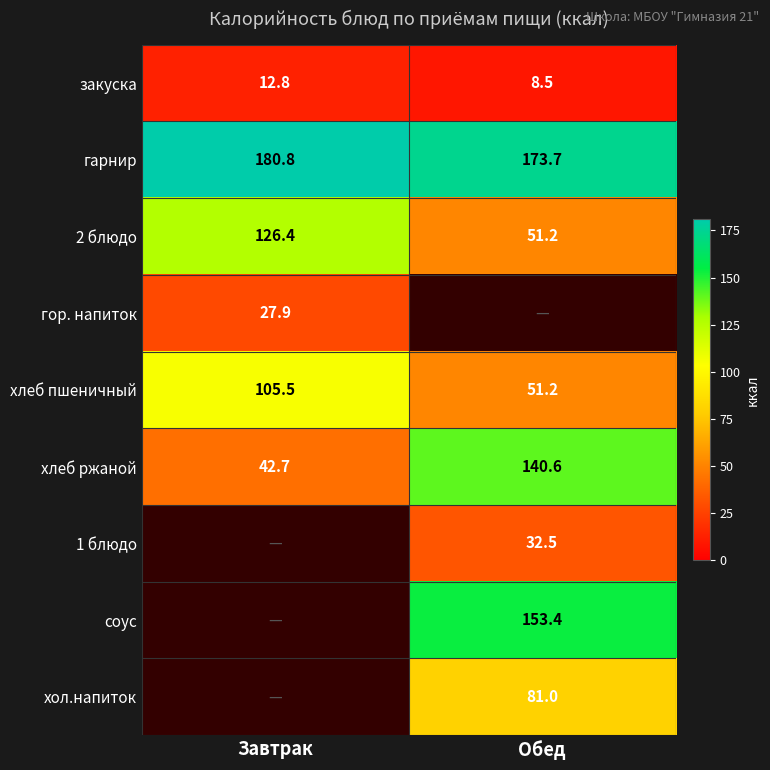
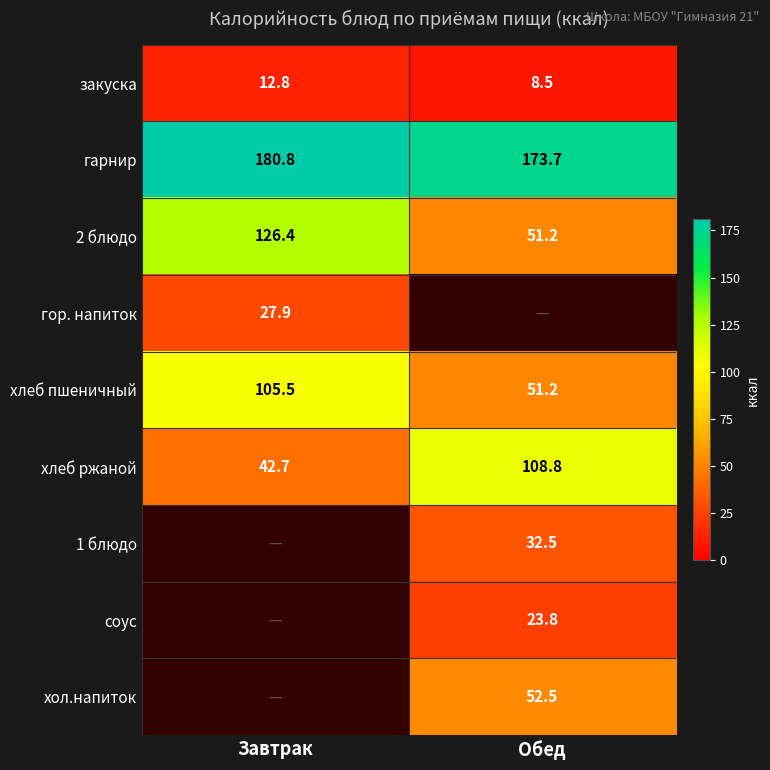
хлеб ржаной, Обед: 140.6 -> 108.8
соус, Обед: 153.4 -> 23.8
хол.напиток, Обед: 81.0 -> 52.5
